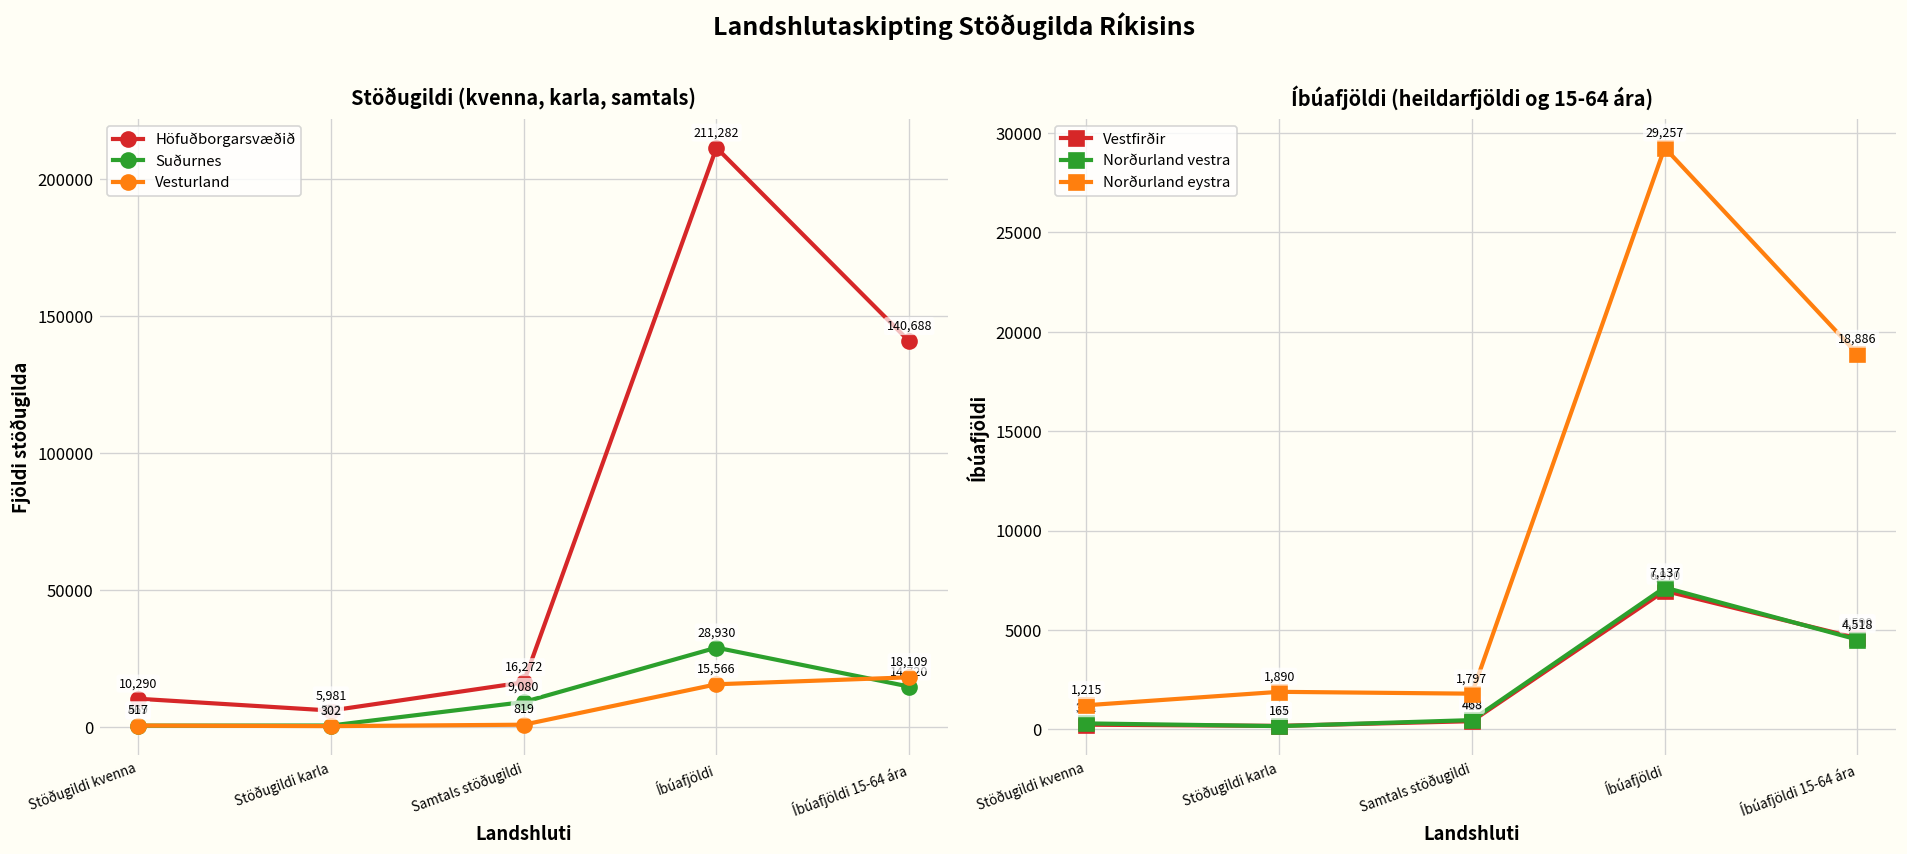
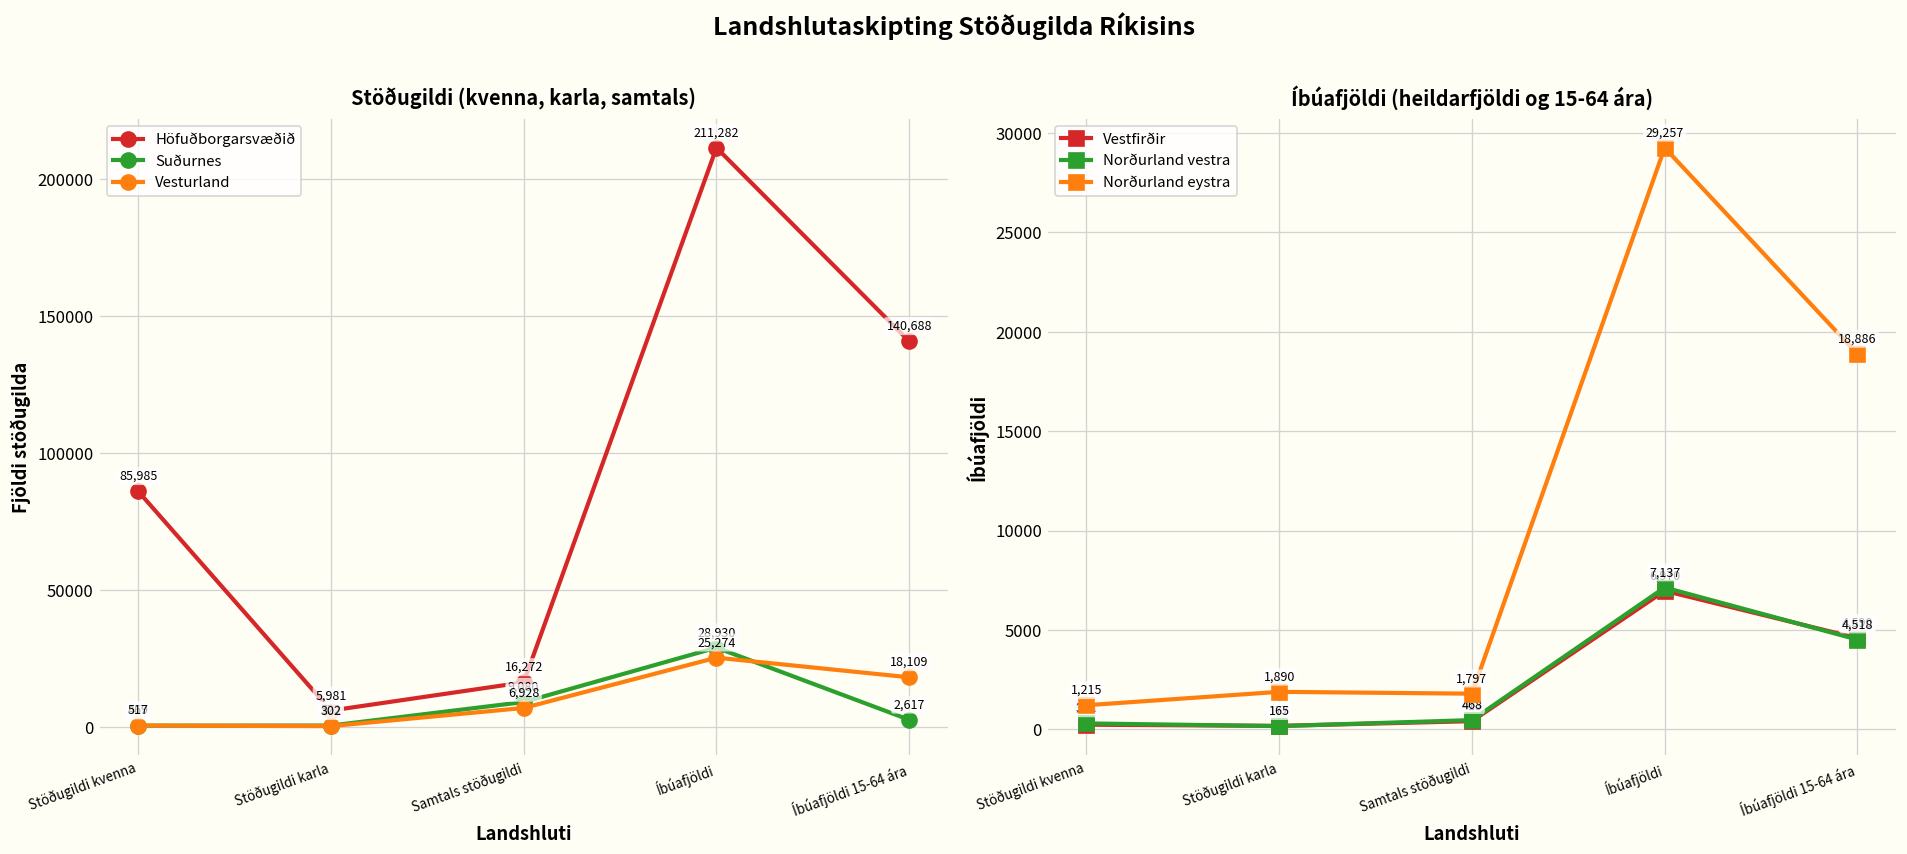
Stöðugildi (kvenna, karla, samtals), Höfuðborgarsvæðið, Stöðugildi kvenna: 10,290 -> 85,985
Stöðugildi (kvenna, karla, samtals), Vesturland, Samtals stöðugildi: 819 -> 6,928
Stöðugildi (kvenna, karla, samtals), Vesturland, Íbúafjöldi: 15,566 -> 25,274
Stöðugildi (kvenna, karla, samtals), Suðurnes, Íbúafjöldi 15-64 ára: 14,720 -> 2,617
